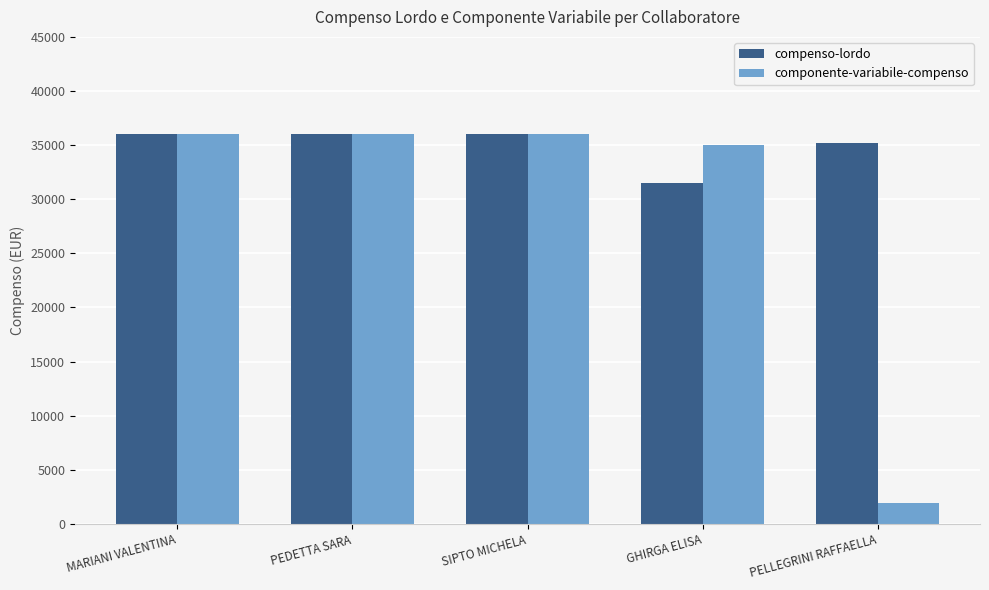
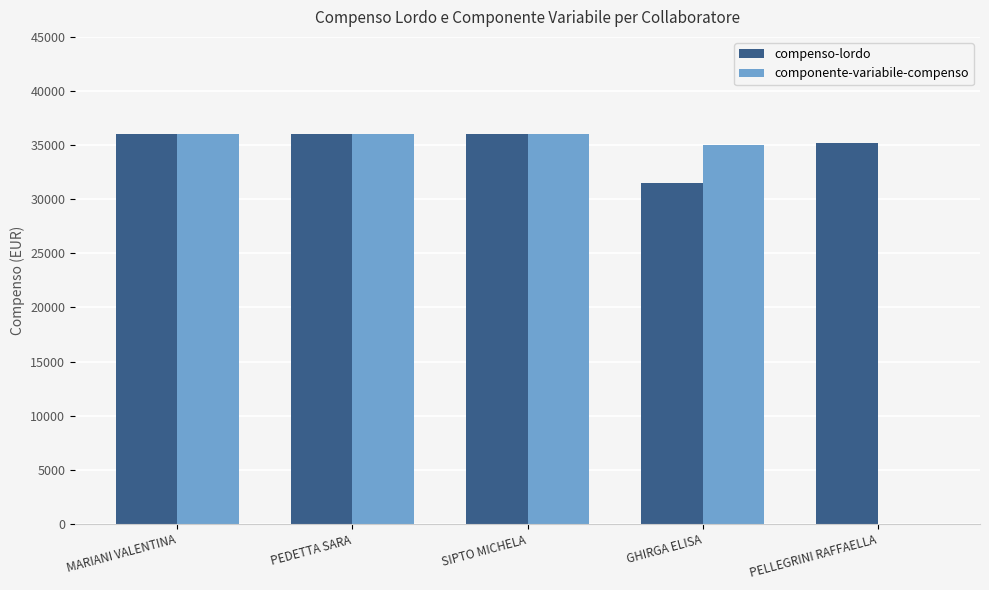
componente-variabile-compenso, PELLEGRINI RAFFAELLA: 1900 -> 0
